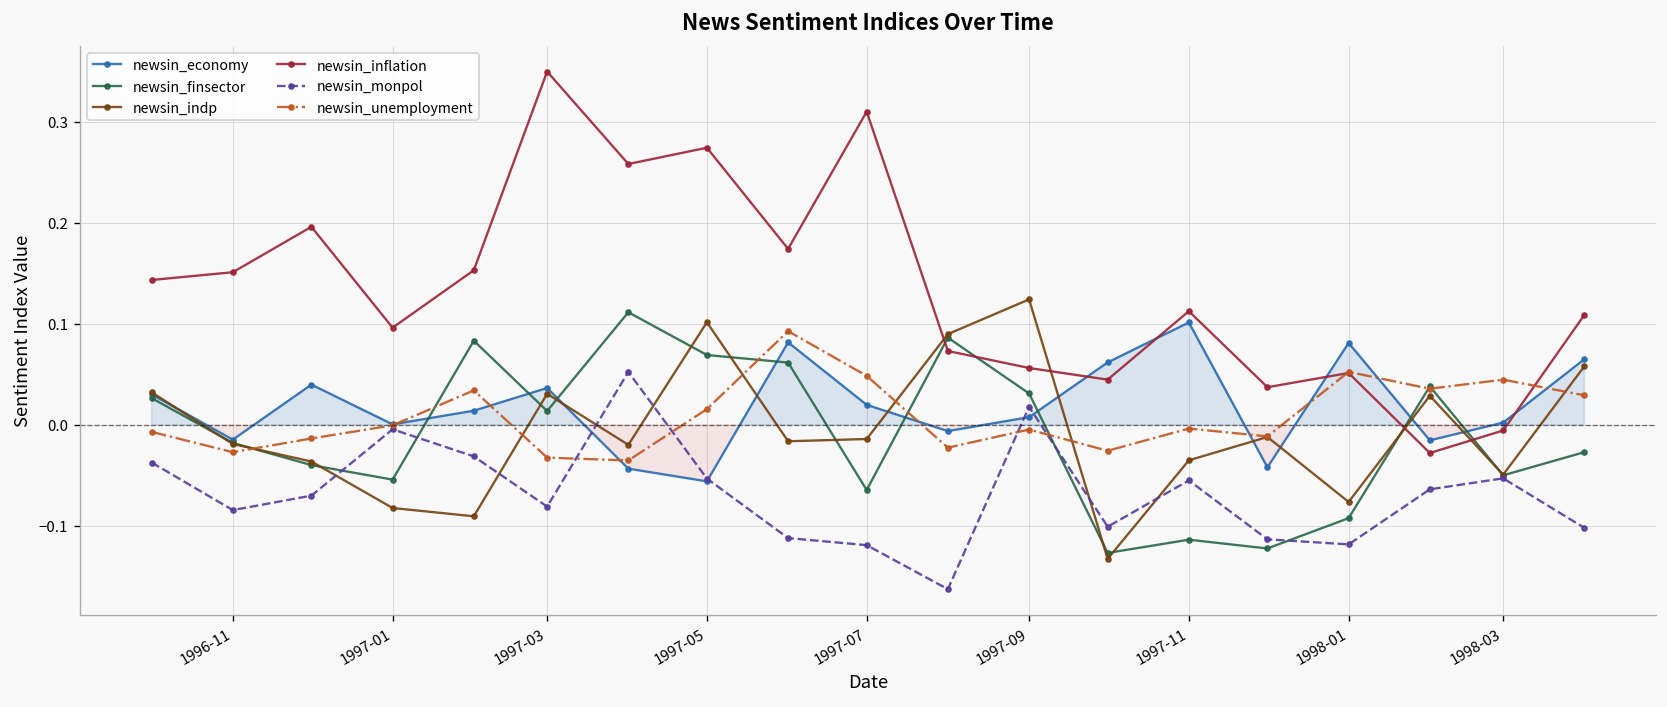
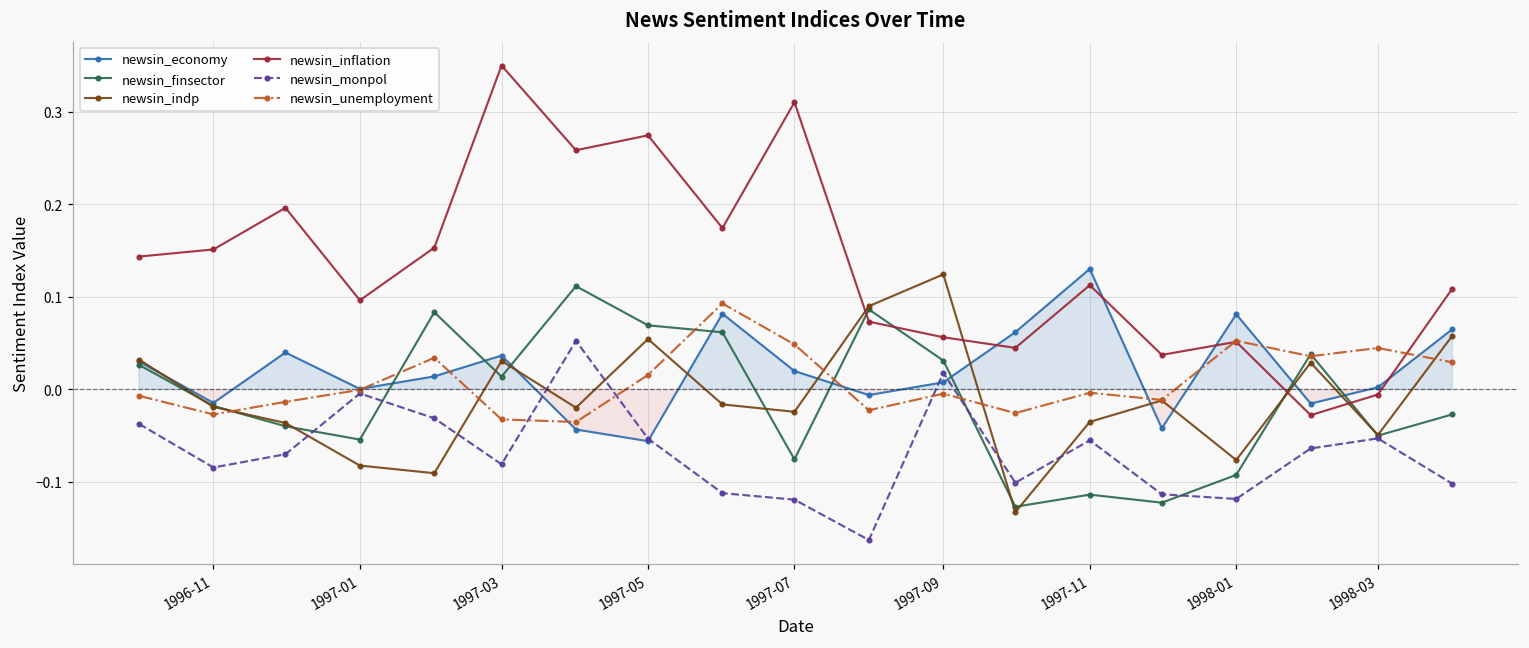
newsin_indp, 1997-05: 0.10 -> 0.05
newsin_finsector, 1997-07: -0.06 -> -0.08
newsin_indp, 1997-07: -0.01 -> -0.02
newsin_economy, 1997-11: 0.10 -> 0.13
